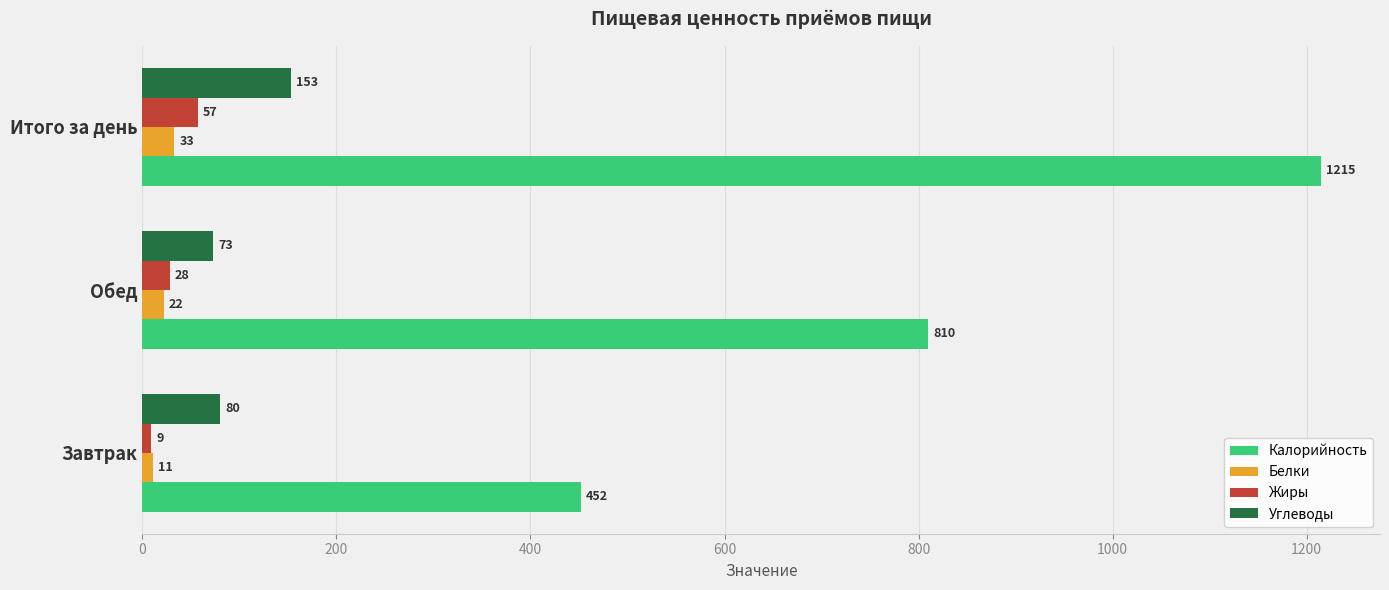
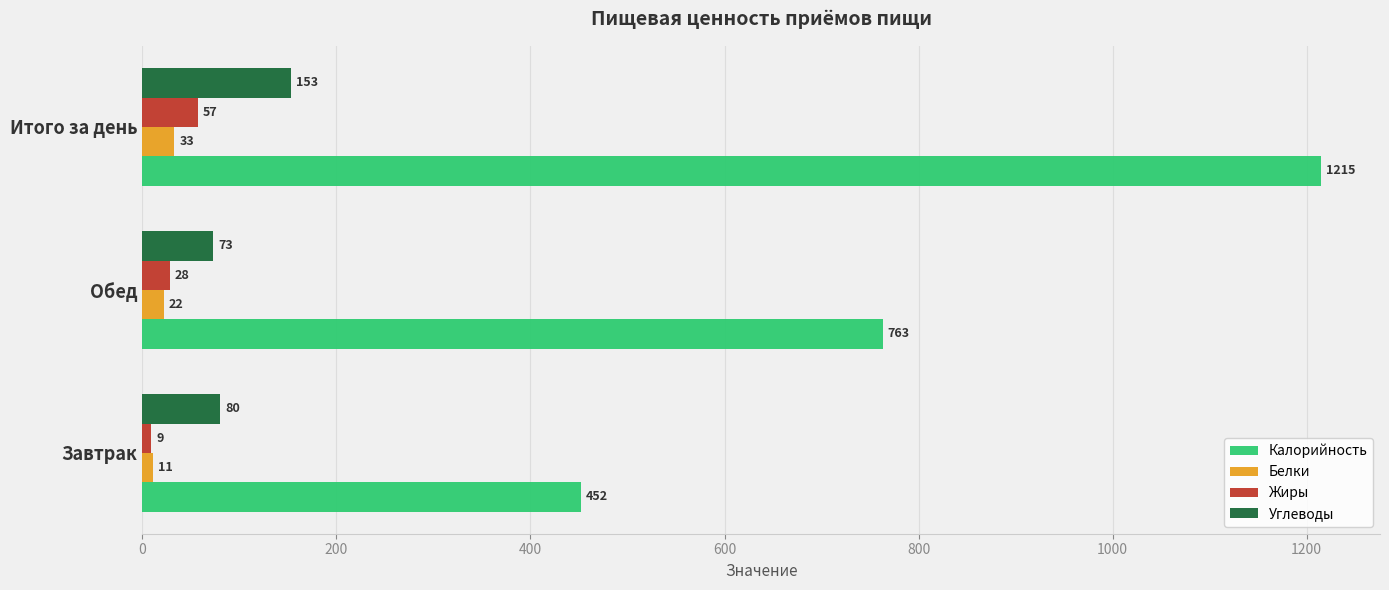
Калорийность, Обед: 810 -> 763
